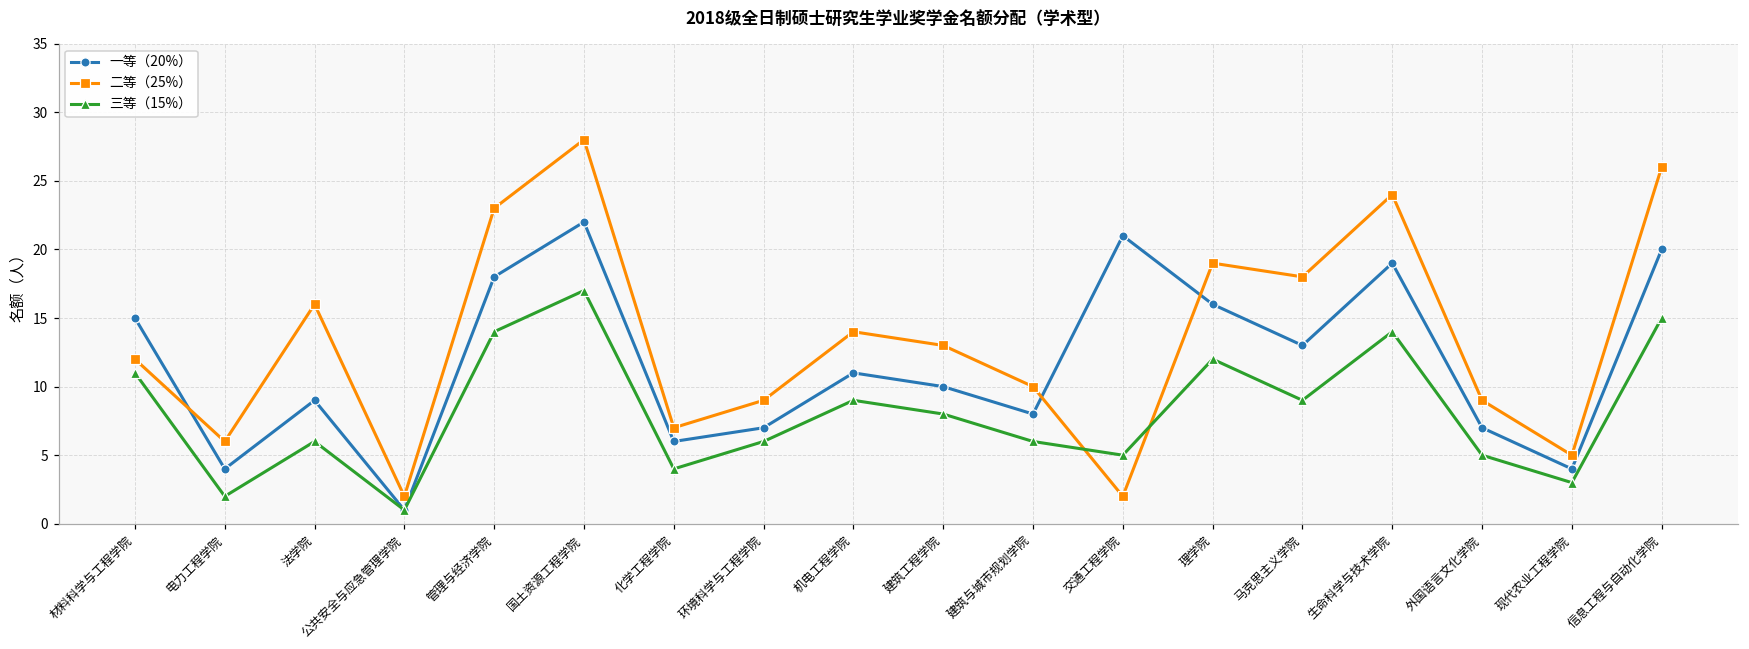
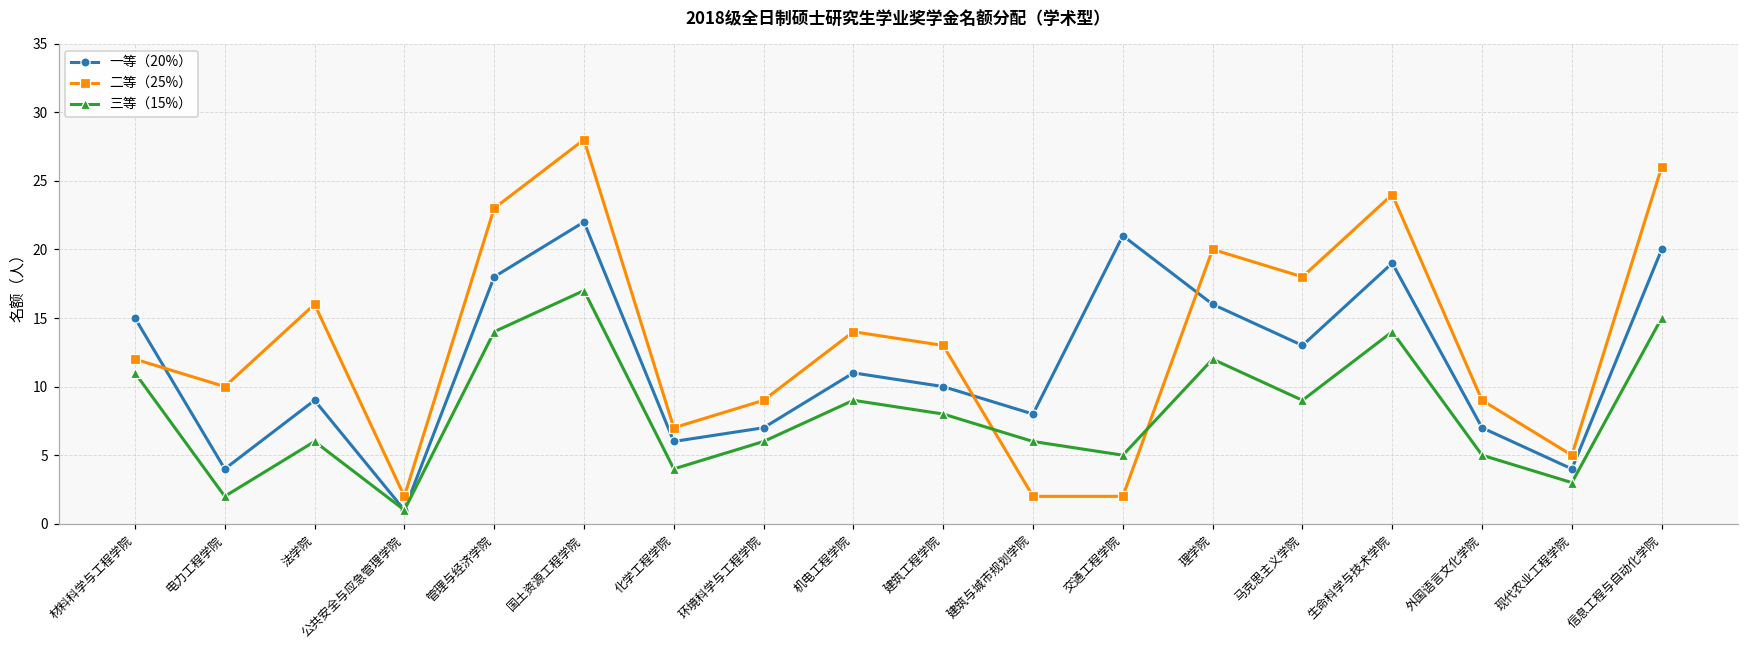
二等（25%）, 电力工程学院: 6 -> 10
二等（25%）, 建筑与城市规划学院: 10 -> 2
二等（25%）, 理学院: 19 -> 20
